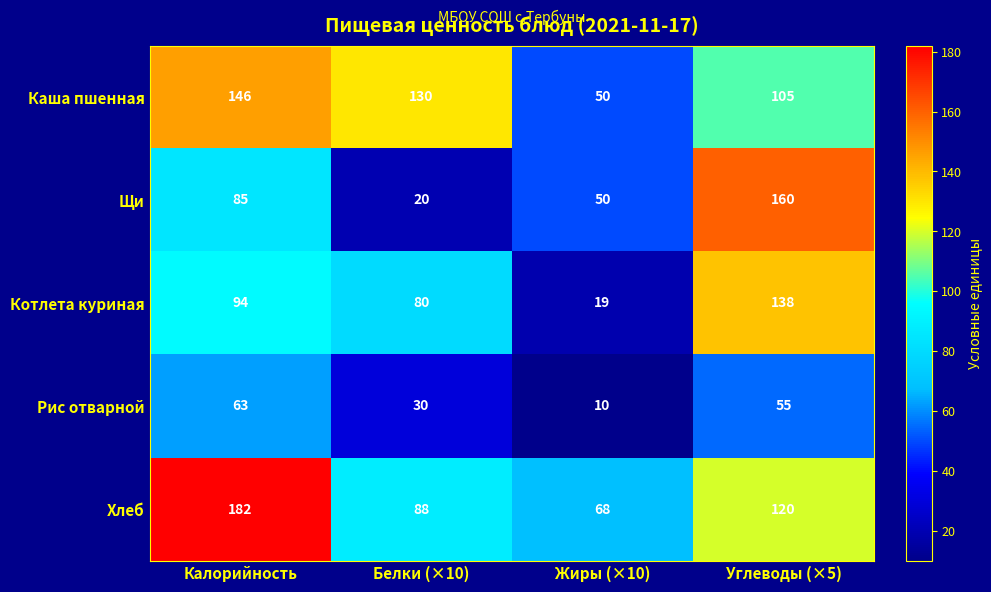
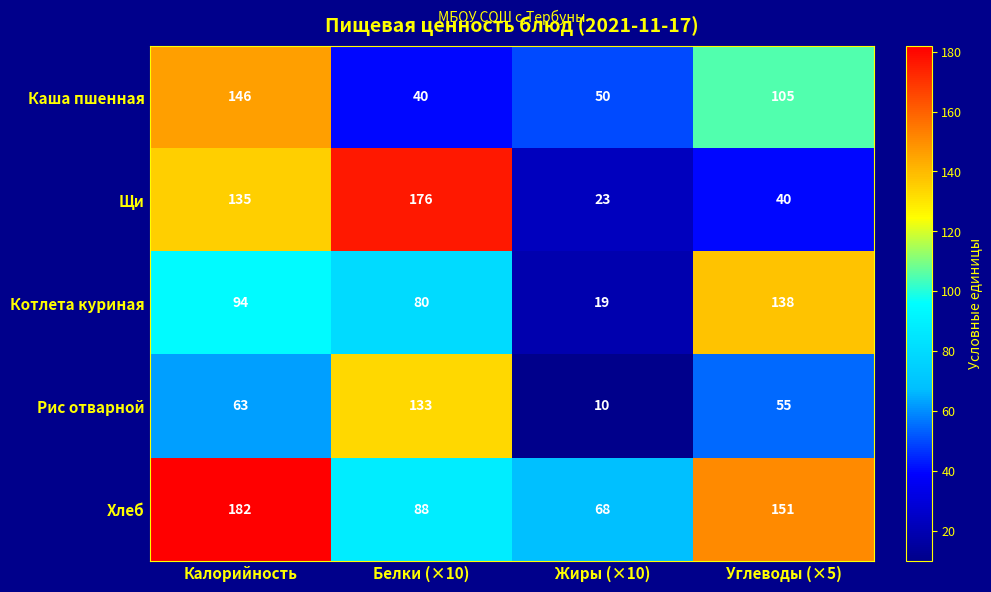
Каша пшенная, Белки (×10): 130 -> 40
Щи, Калорийность: 85 -> 135
Щи, Белки (×10): 20 -> 176
Щи, Жиры (×10): 50 -> 23
Щи, Углеводы (×5): 160 -> 40
Рис отварной, Белки (×10): 30 -> 133
Хлеб, Углеводы (×5): 120 -> 151
